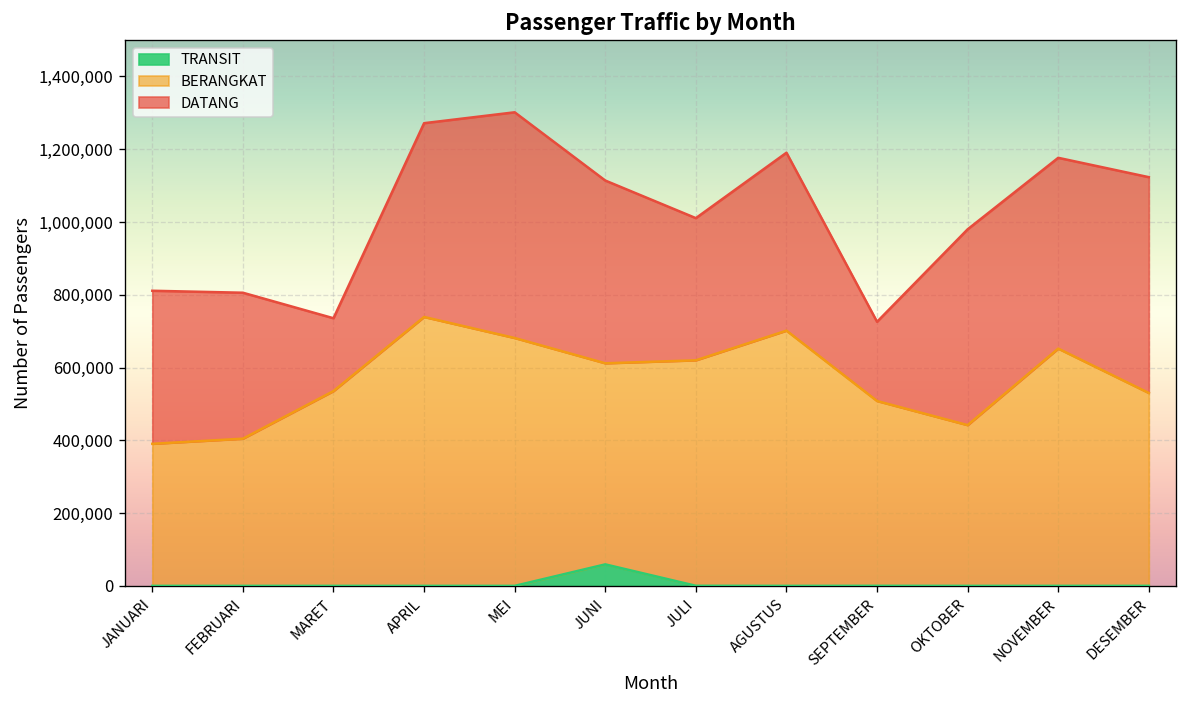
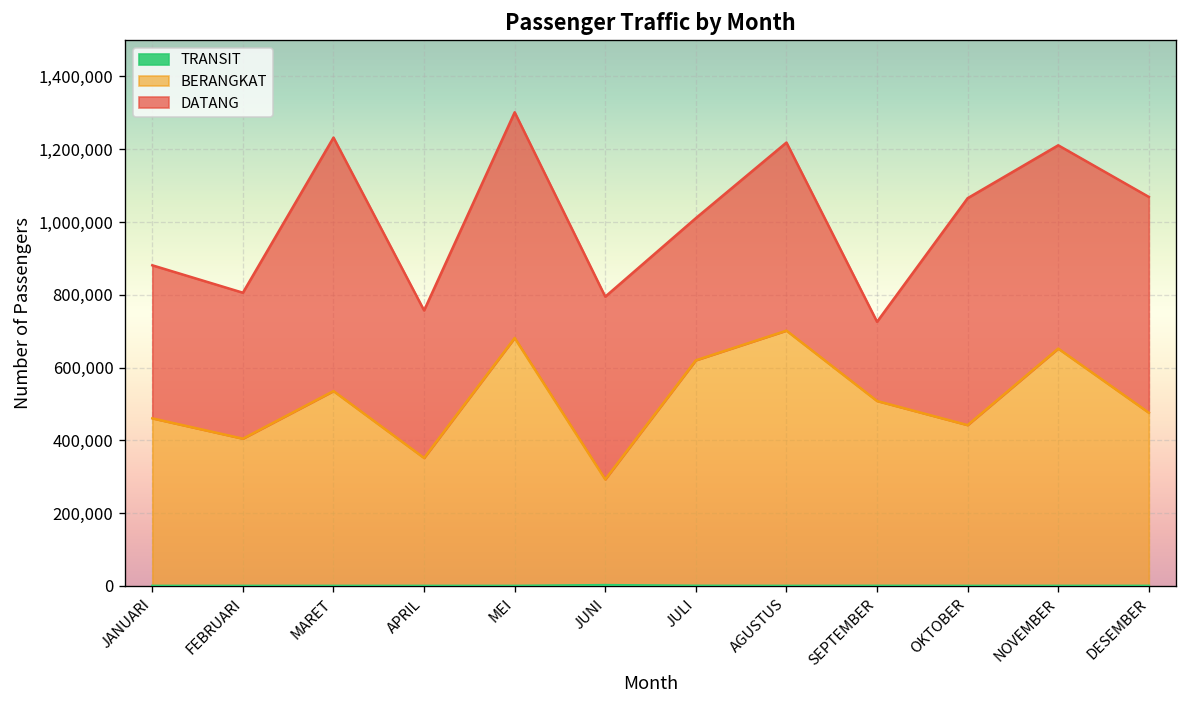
BERANGKAT, JANUARI: 390,000 -> 460,000
DATANG, MARET: 200,000 -> 700,000
BERANGKAT, APRIL: 740,000 -> 350,000
DATANG, APRIL: 530,000 -> 410,000
TRANSIT, JUNI: 60,000 -> 0
BERANGKAT, JUNI: 550,000 -> 290,000
DATANG, AGUSTUS: 490,000 -> 520,000
DATANG, OKTOBER: 540,000 -> 620,000
DATANG, NOVEMBER: 520,000 -> 560,000
BERANGKAT, DESEMBER: 530,000 -> 480,000
